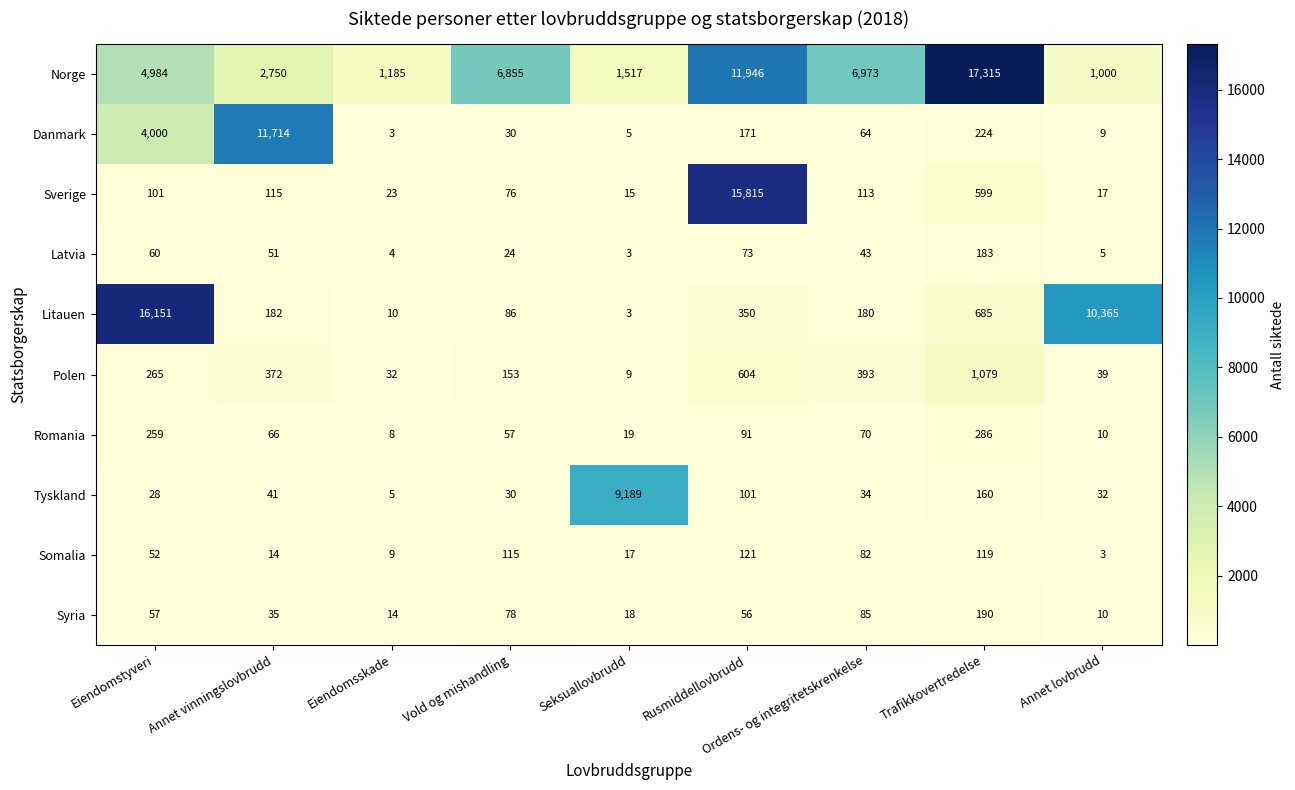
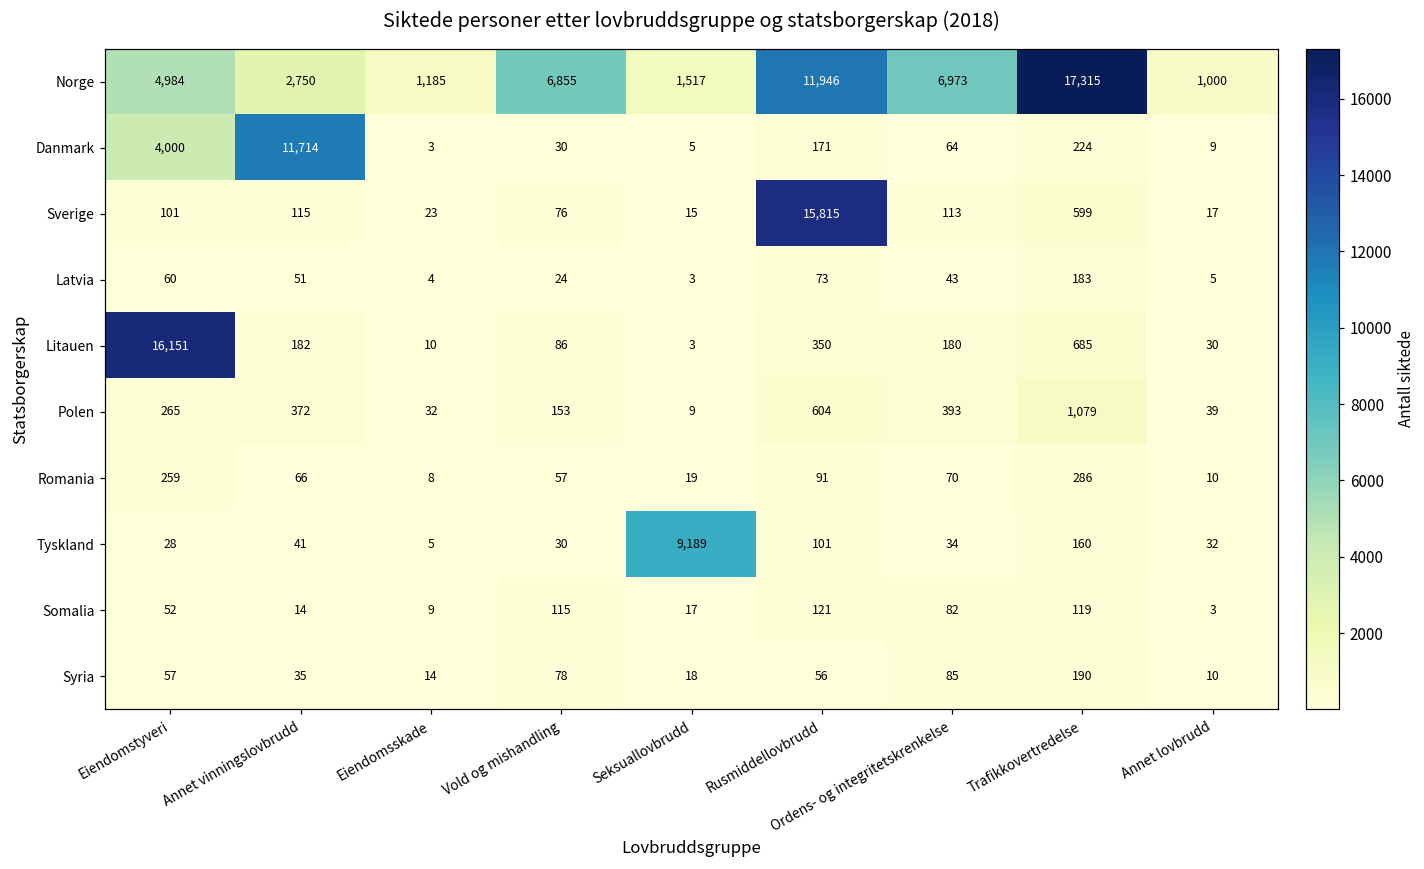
Litauen, Annet lovbrudd: 10,365 -> 30
